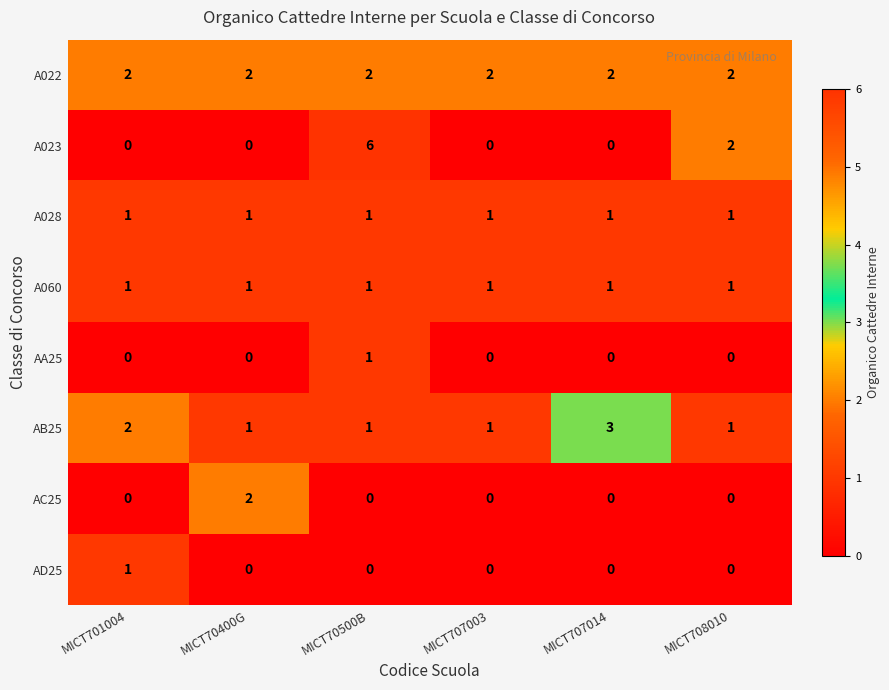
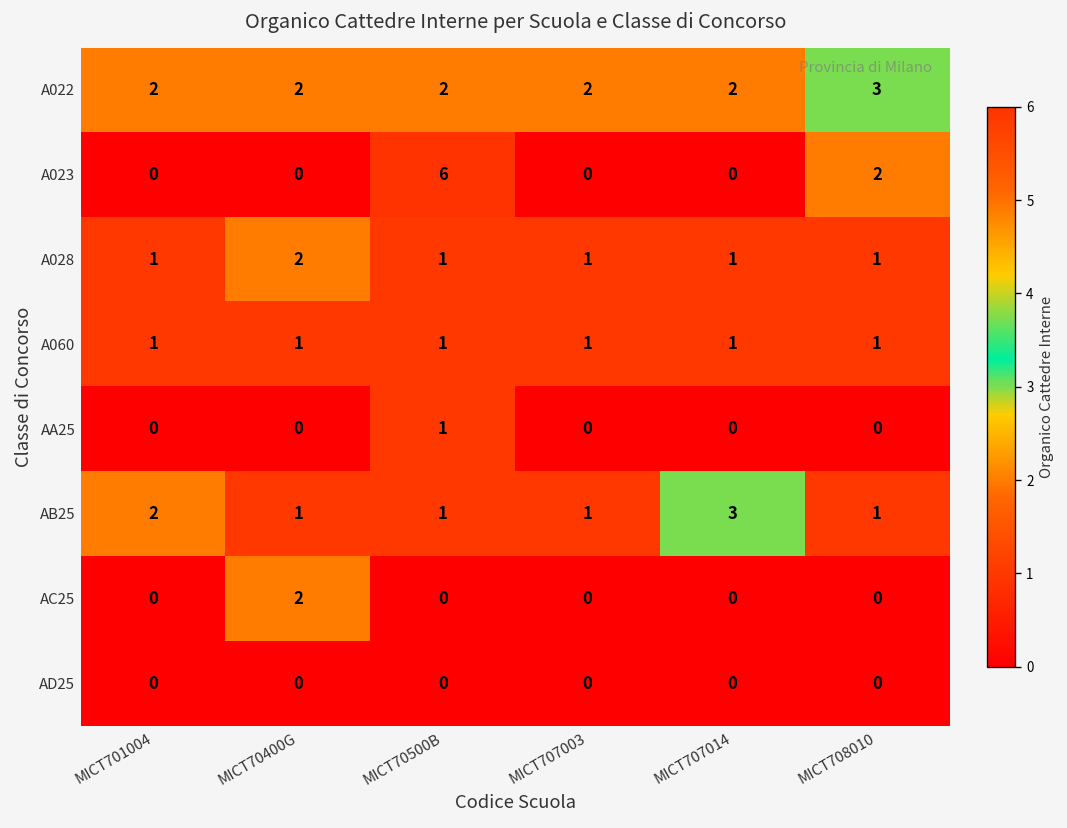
A022, MICT708010: 2 -> 3
A028, MICT70400G: 1 -> 2
AD25, MICT701004: 1 -> 0
